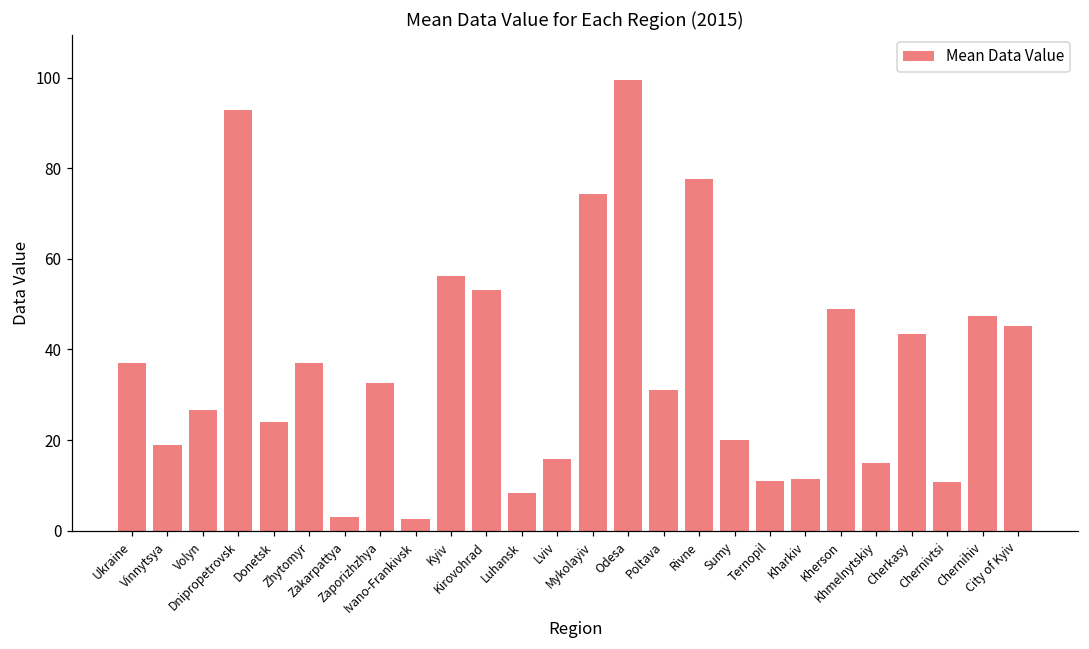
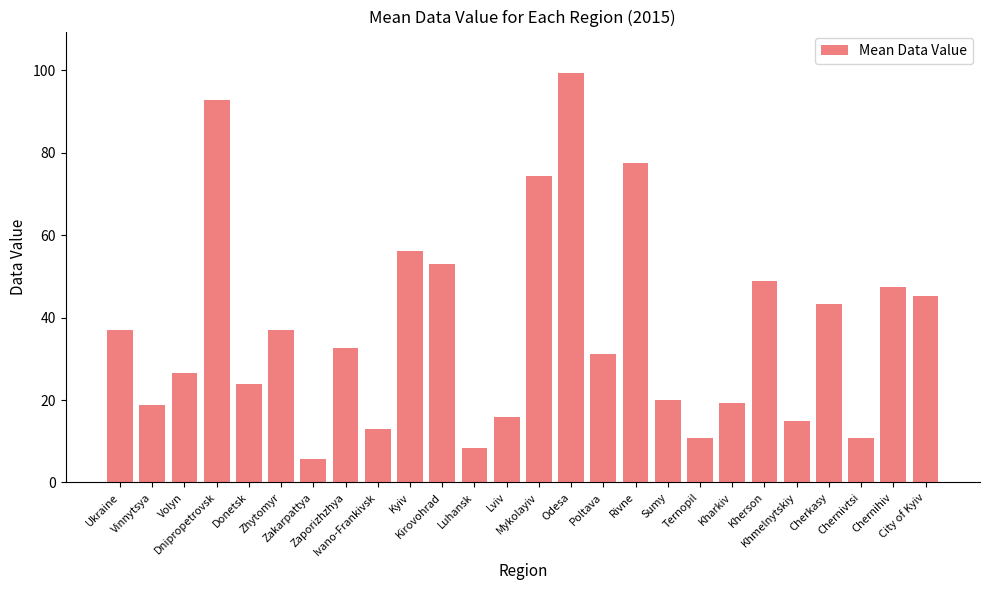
Zakarpattya: 3 -> 6
Ivano-Frankivsk: 3 -> 13
Kharkiv: 11 -> 19
